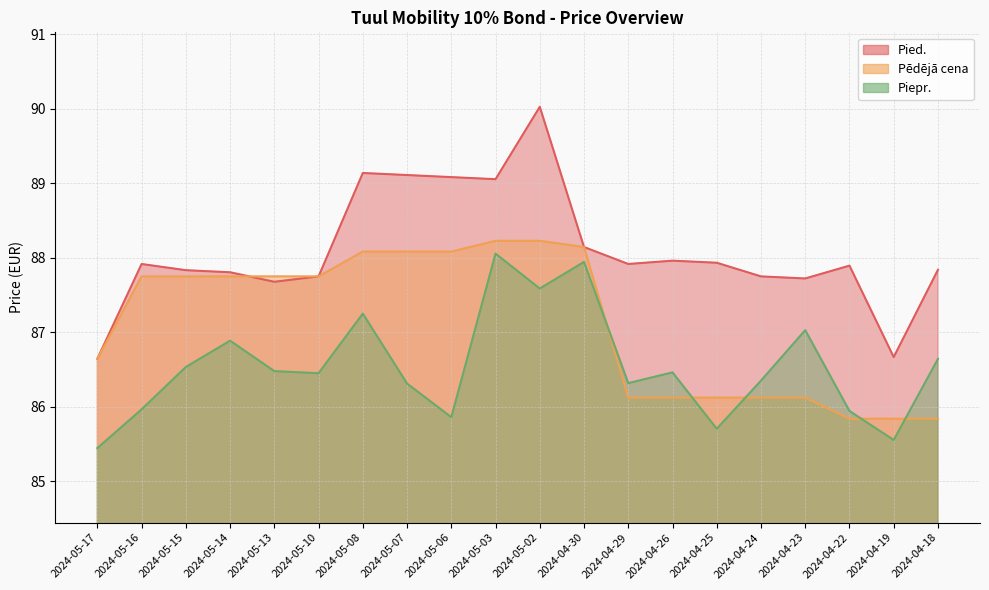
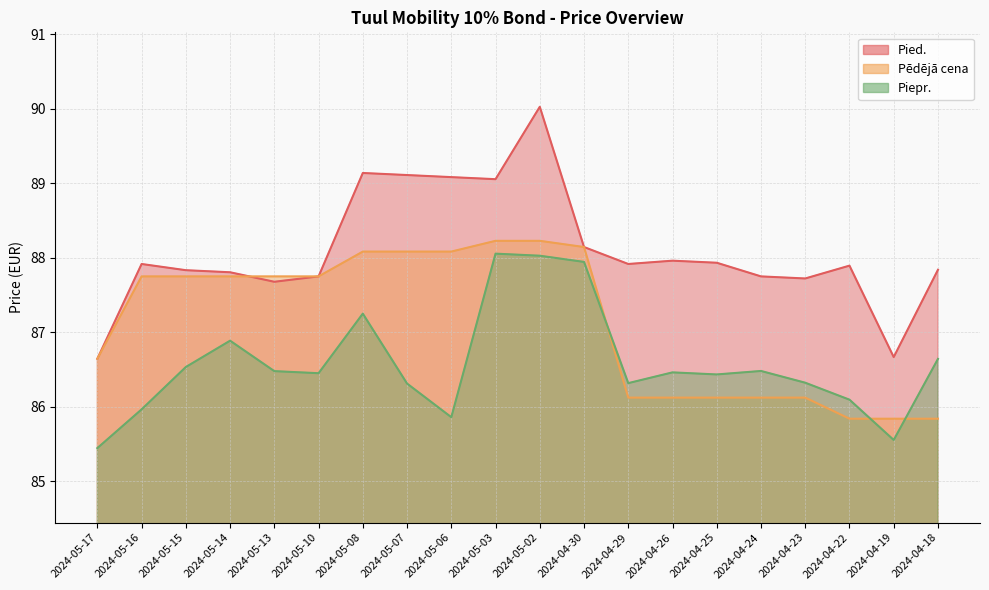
Piepr., 2024-05-02: 87.6 -> 88.0
Piepr., 2024-04-25: 85.7 -> 86.4
Piepr., 2024-04-24: 86.4 -> 86.5
Piepr., 2024-04-23: 87.0 -> 86.3
Piepr., 2024-04-22: 85.9 -> 86.1
